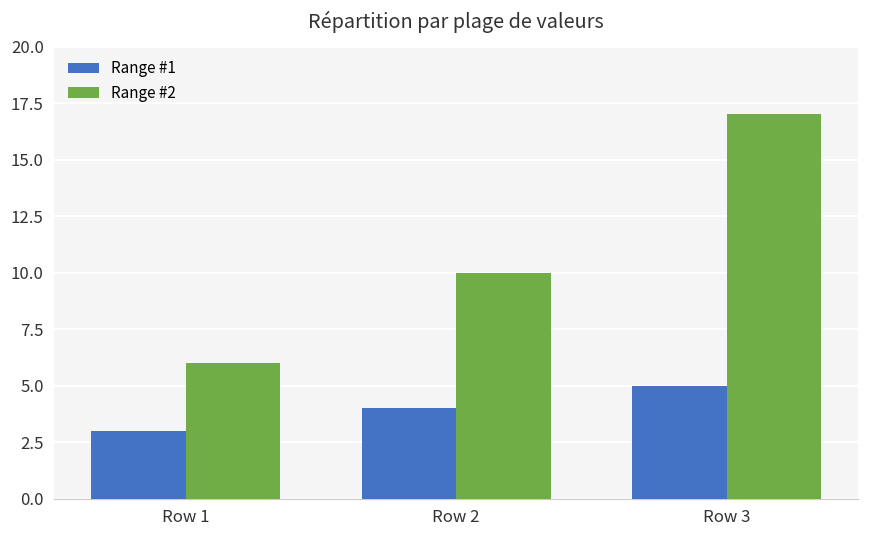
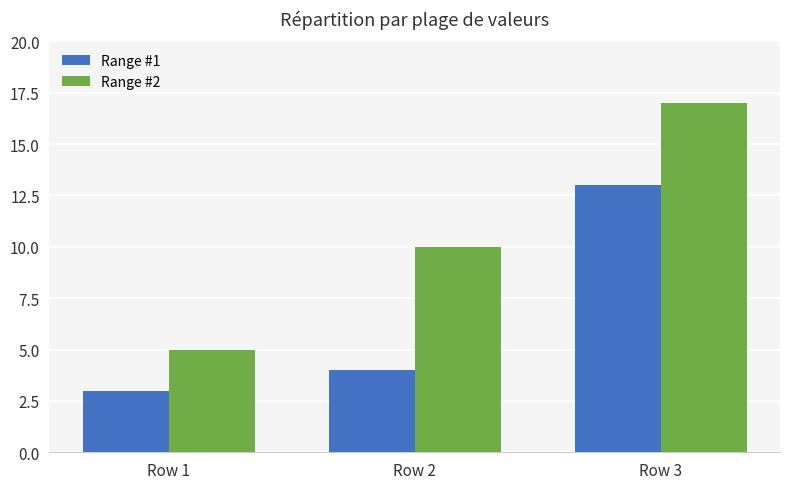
Range #2, Row 1: 6 -> 5
Range #1, Row 3: 5 -> 13
